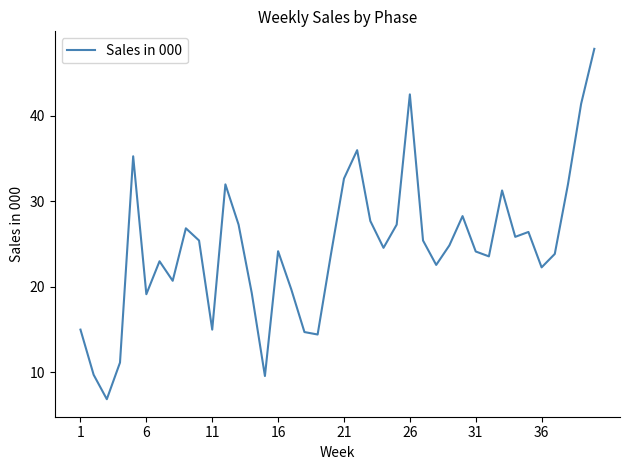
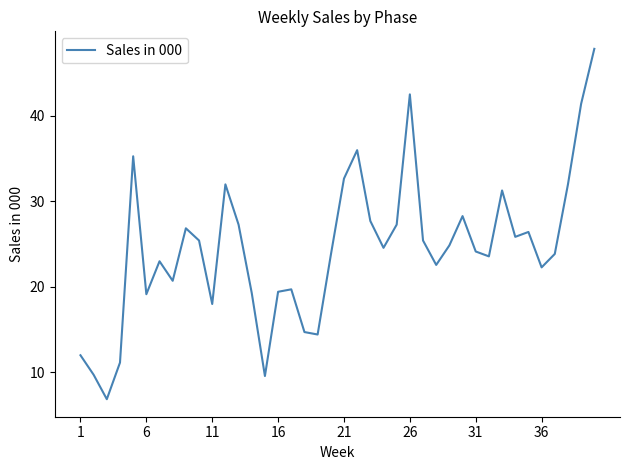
1: 15 -> 12
11: 15 -> 18
16: 24 -> 19
